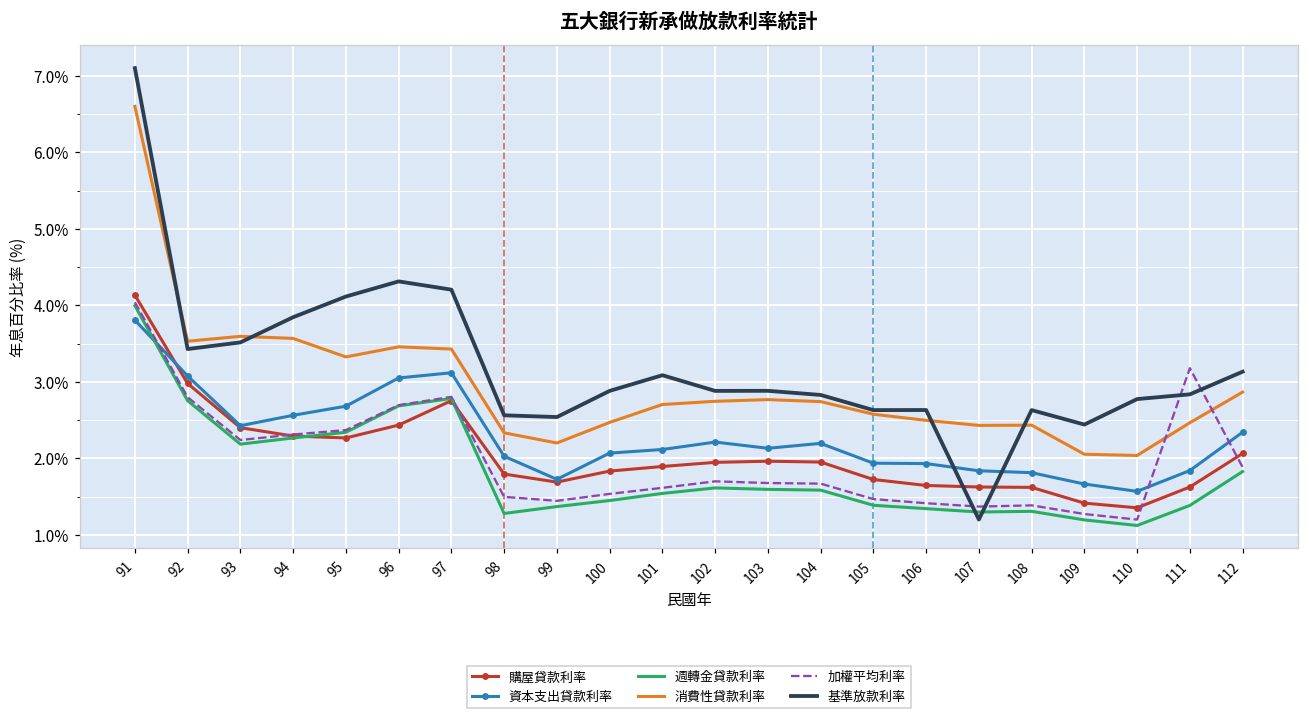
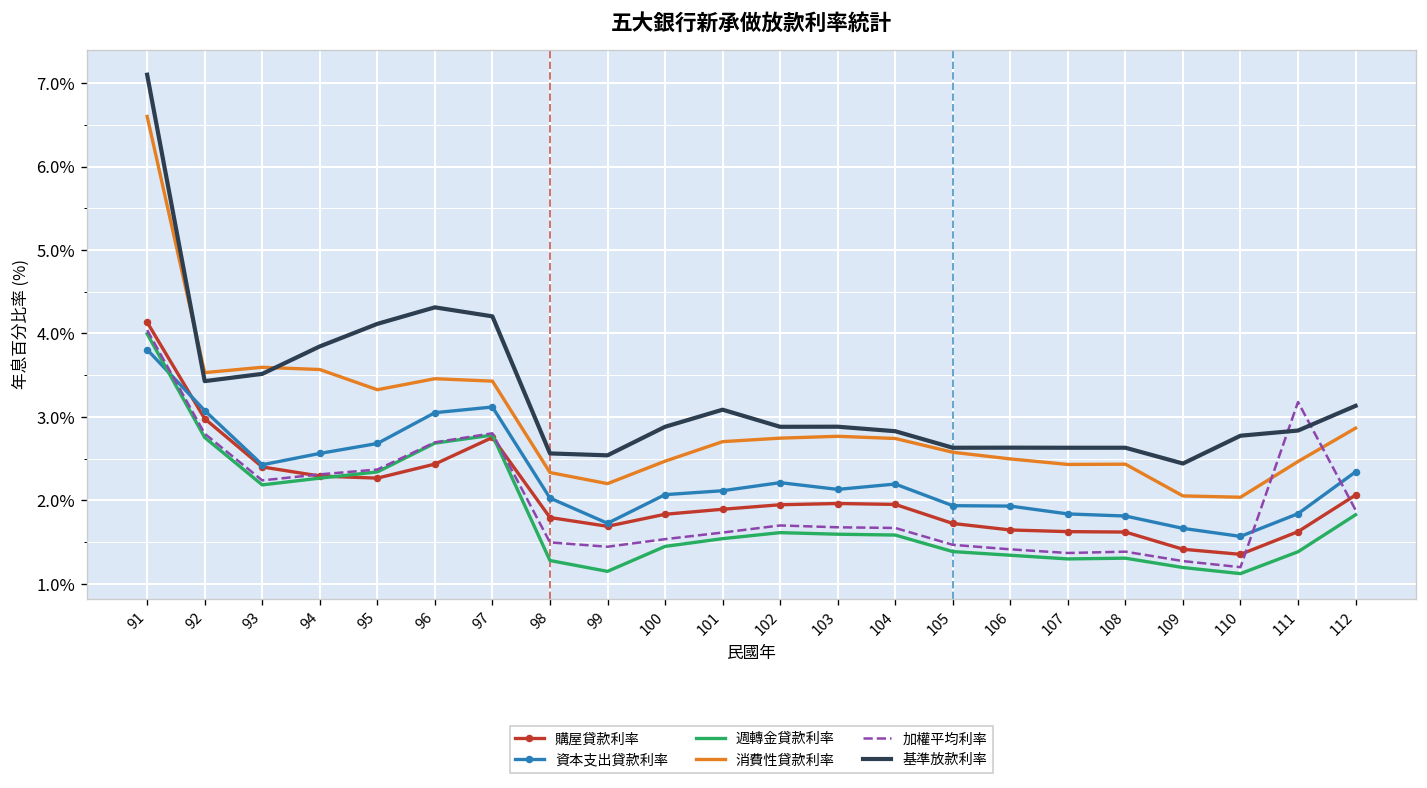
週轉金貸款利率, 99: 1.4% -> 1.2%
基準放款利率, 107: 1.2% -> 2.6%
